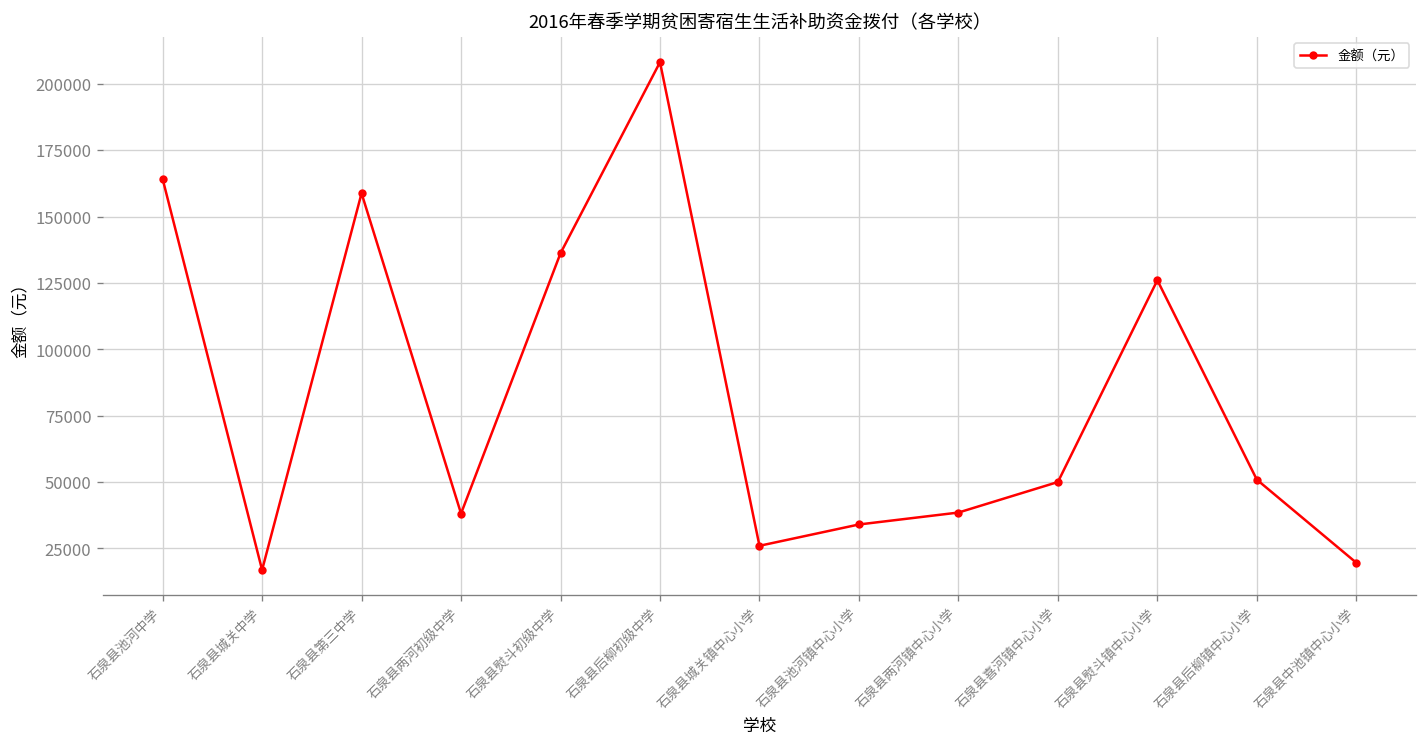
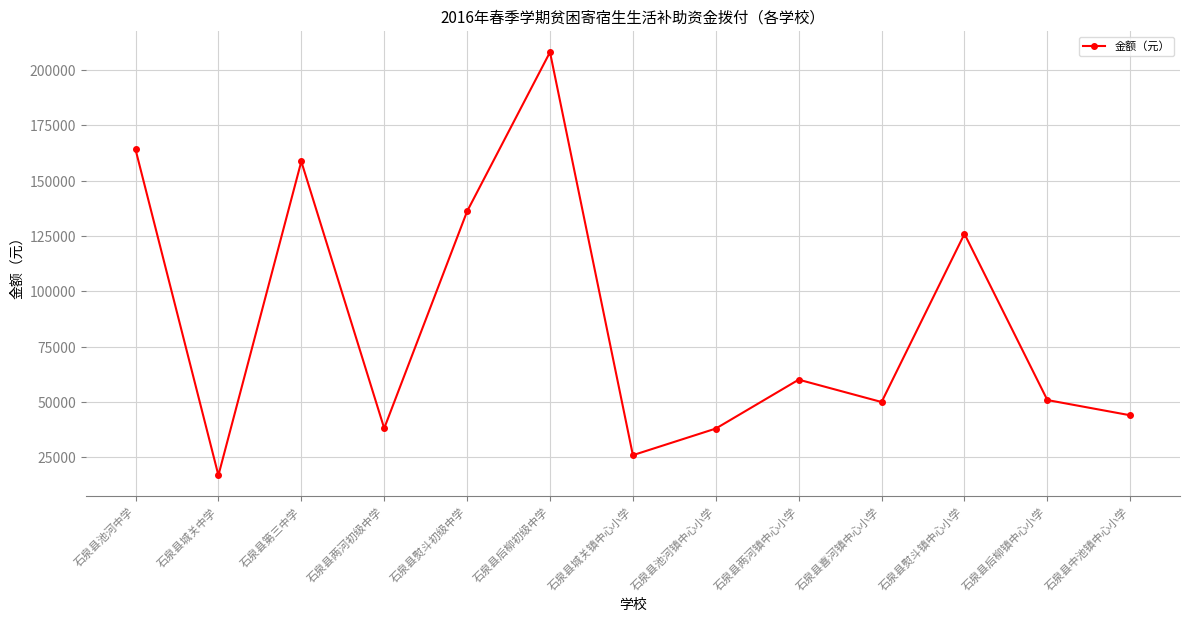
石泉县池河镇中心小学: 34000 -> 38000
石泉县两河镇中心小学: 39000 -> 60000
石泉县中池镇中心小学: 20000 -> 44000
